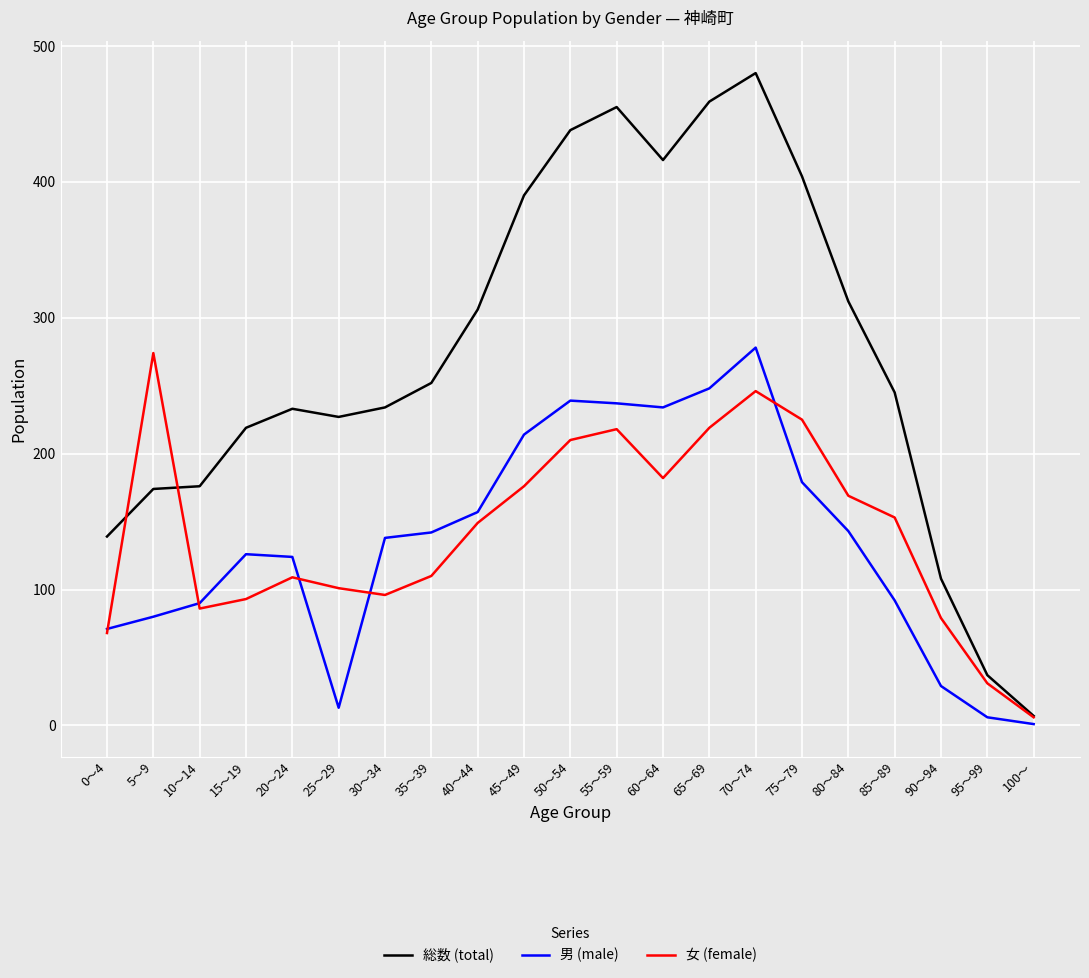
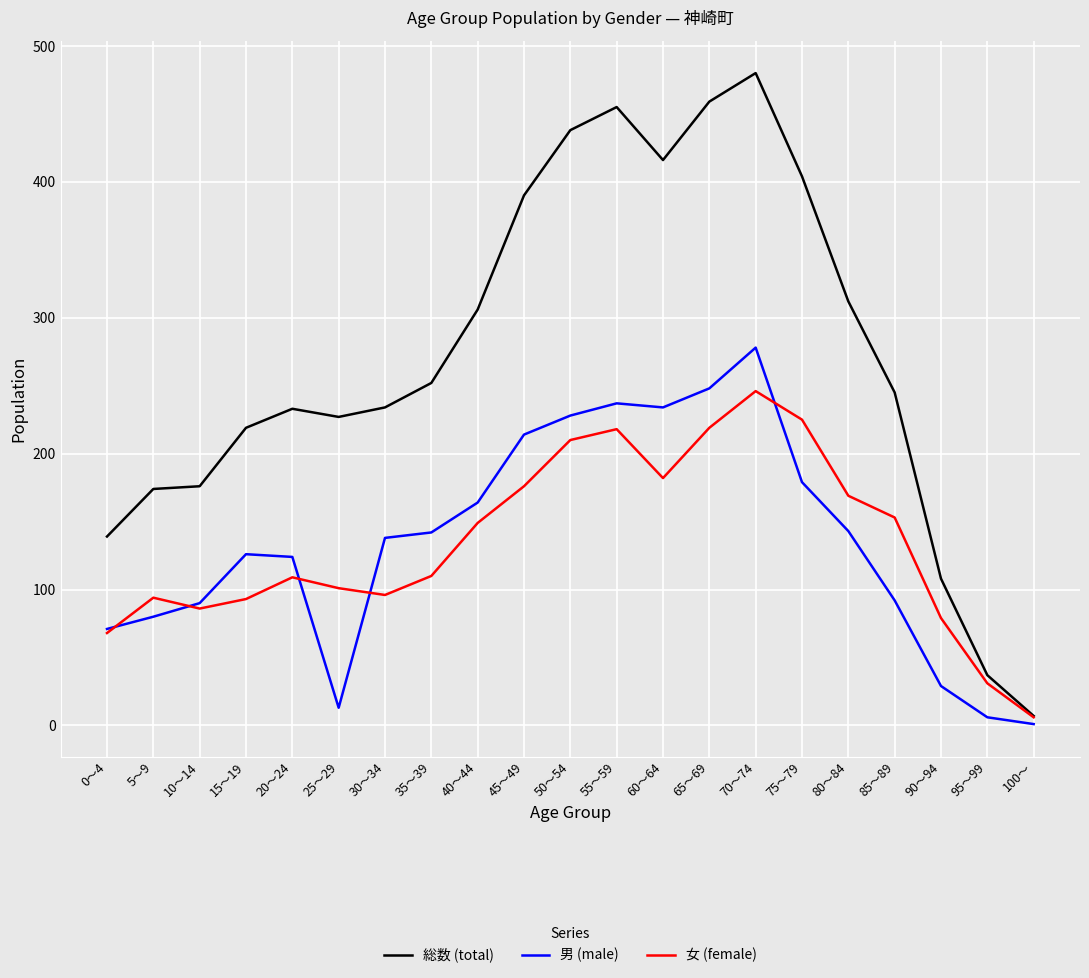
女 (female), 5～9: 274 -> 94
男 (male), 40～44: 157 -> 164
男 (male), 50～54: 239 -> 228
